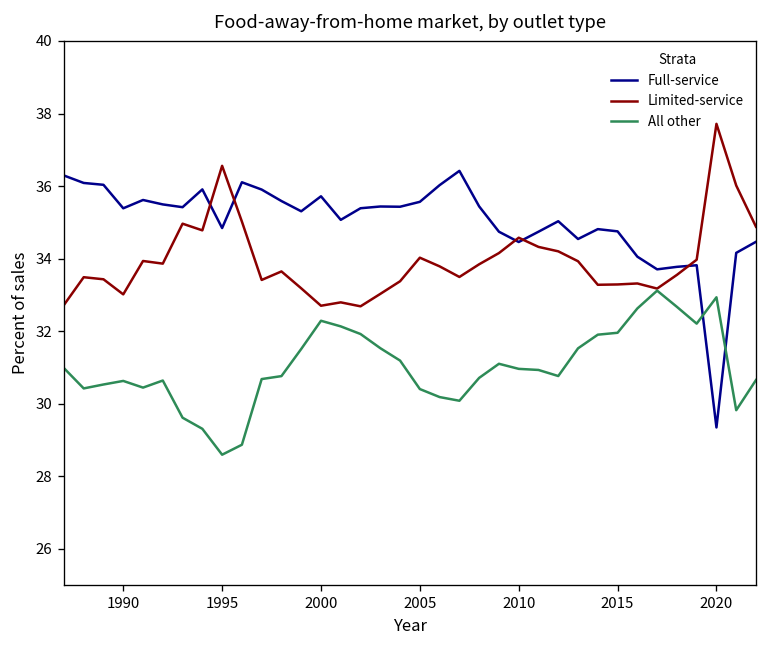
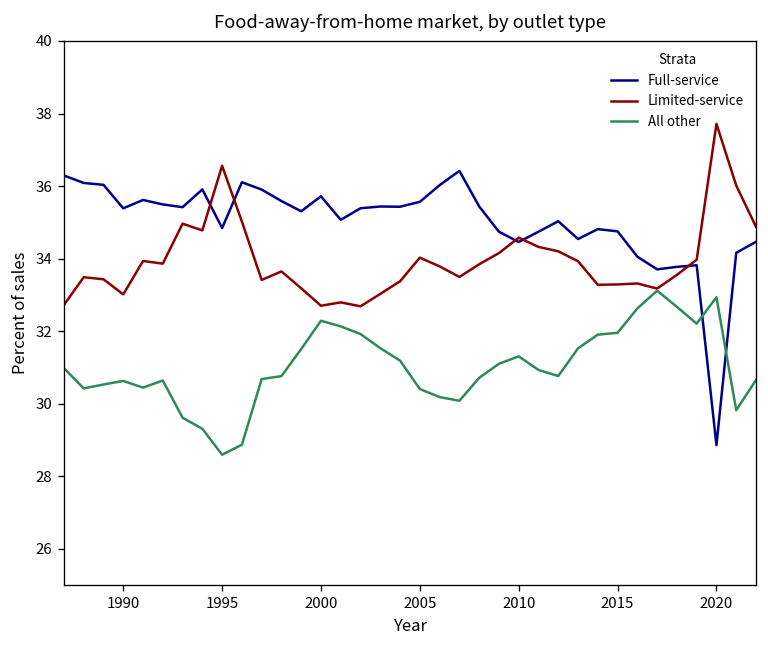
All other, 2010: 31.0 -> 31.3
Full-service, 2020: 29.3 -> 28.9
